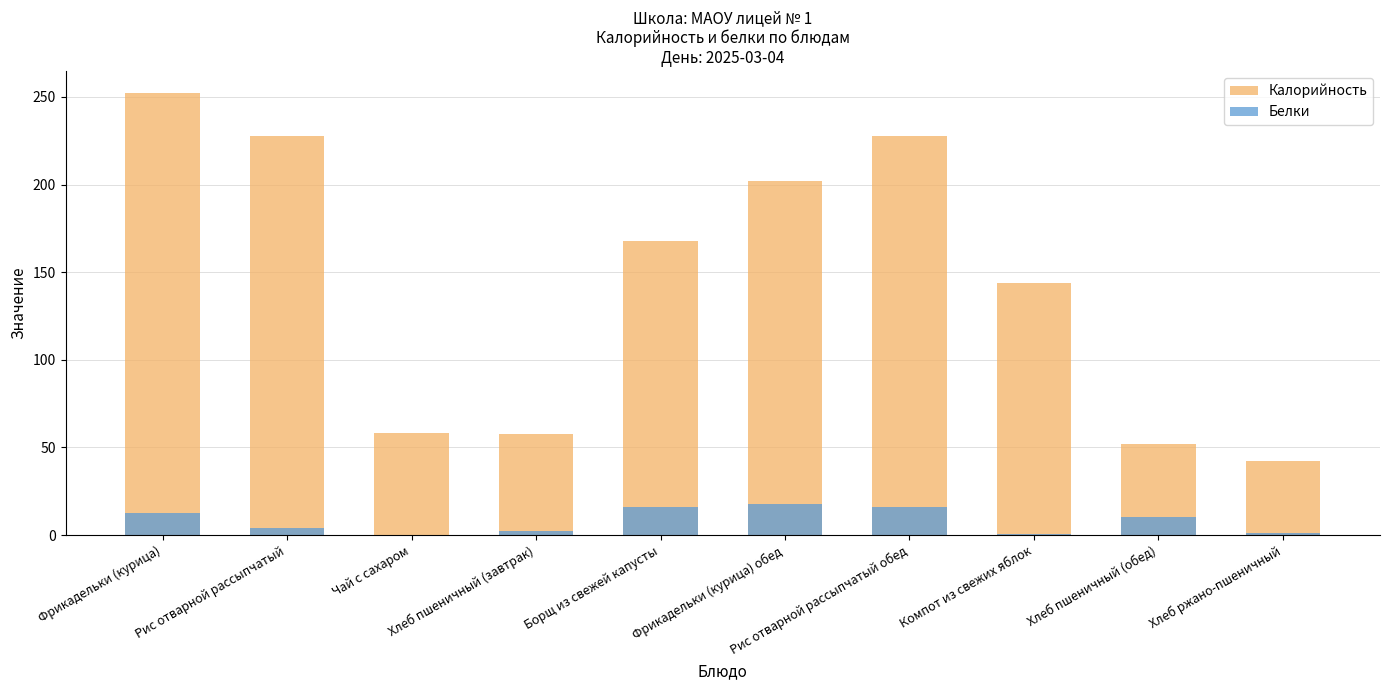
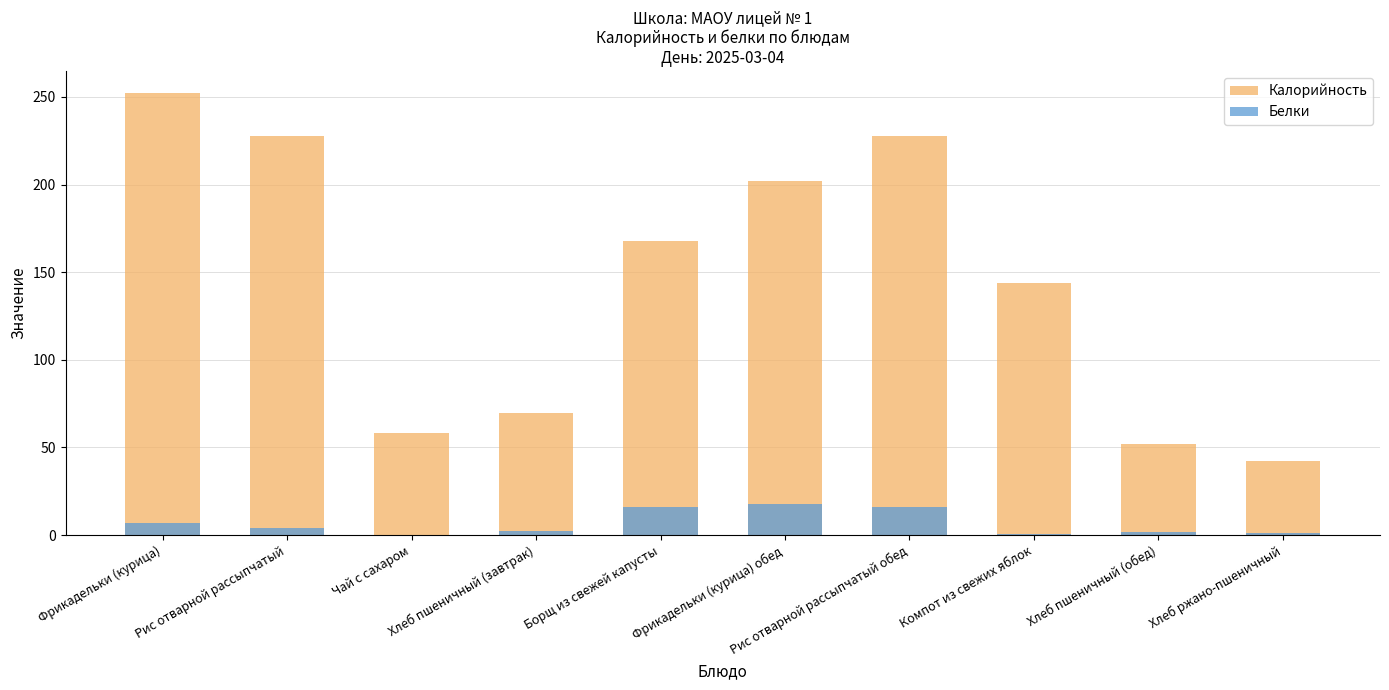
Белки, Фрикадельки (курица): 13 -> 7
Калорийность, Хлеб пшеничный (завтрак): 58 -> 70
Белки, Хлеб пшеничный (обед): 10 -> 2
